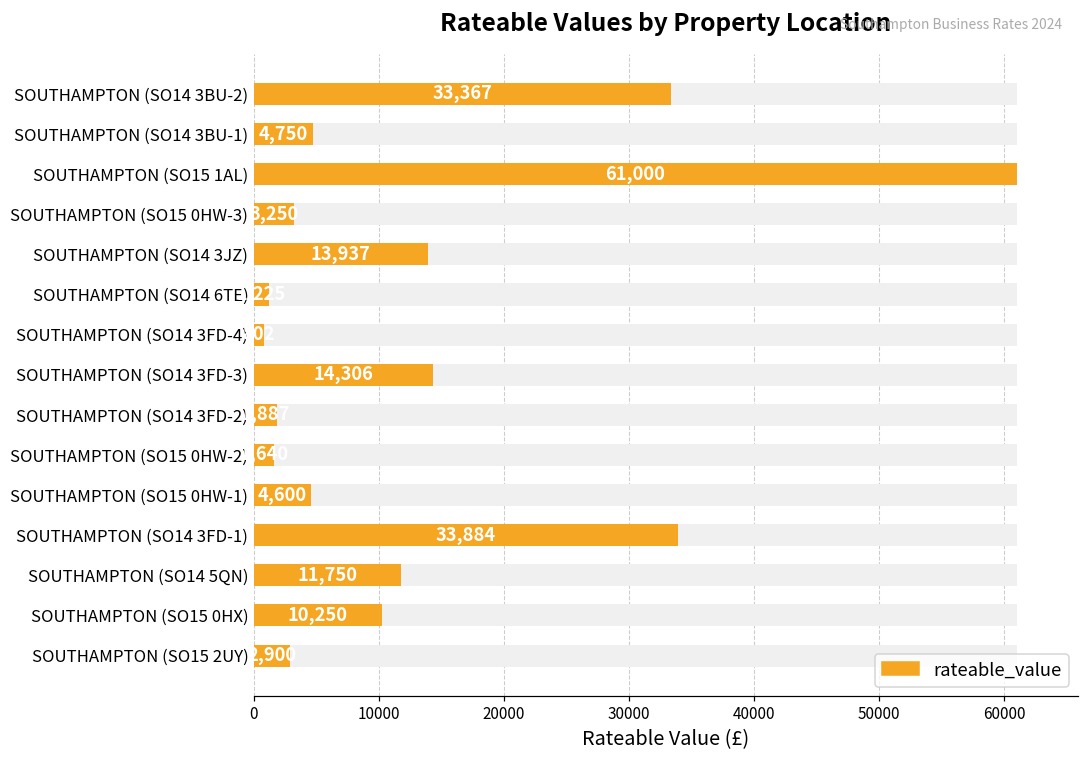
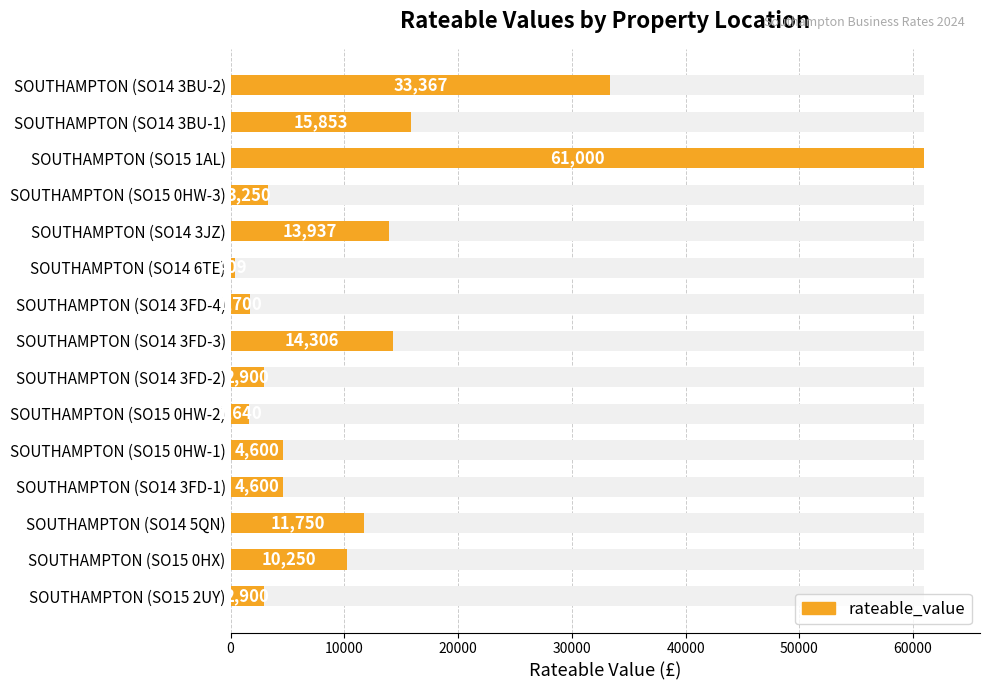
rateable_value, SOUTHAMPTON (SO14 3BU-1): 4,750 -> 15,853
rateable_value, SOUTHAMPTON (SO14 6TE): 1200 -> 400
rateable_value, SOUTHAMPTON (SO14 3FD-4): 800 -> 1700
rateable_value, SOUTHAMPTON (SO14 3FD-2): 1900 -> 2900
rateable_value, SOUTHAMPTON (SO14 3FD-1): 33,884 -> 4,600
